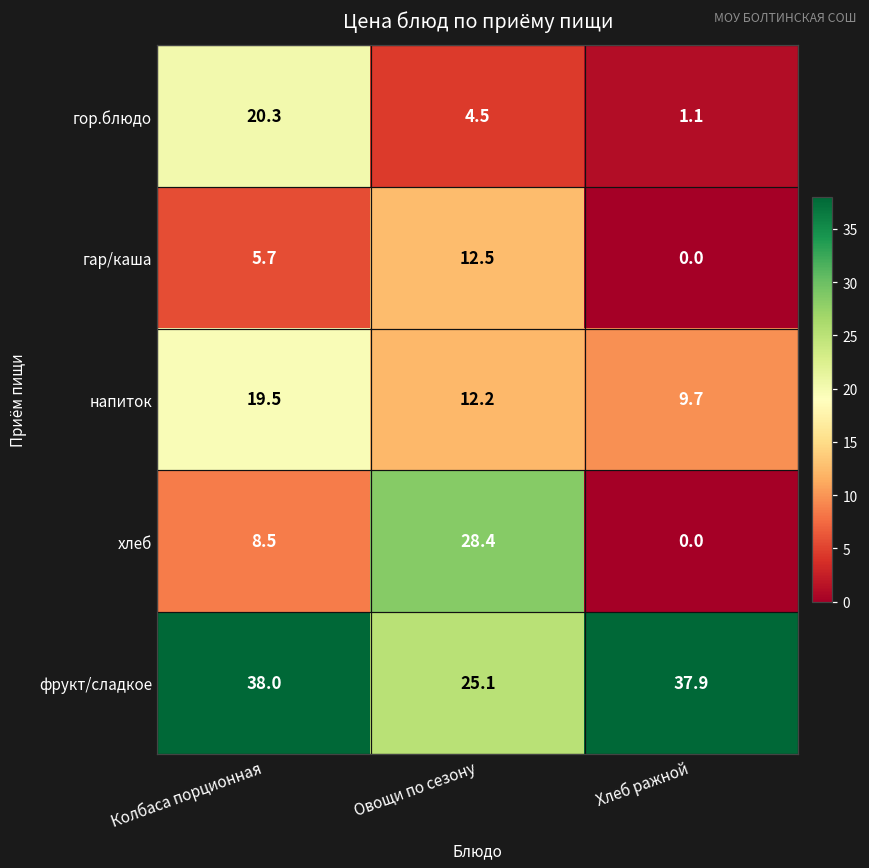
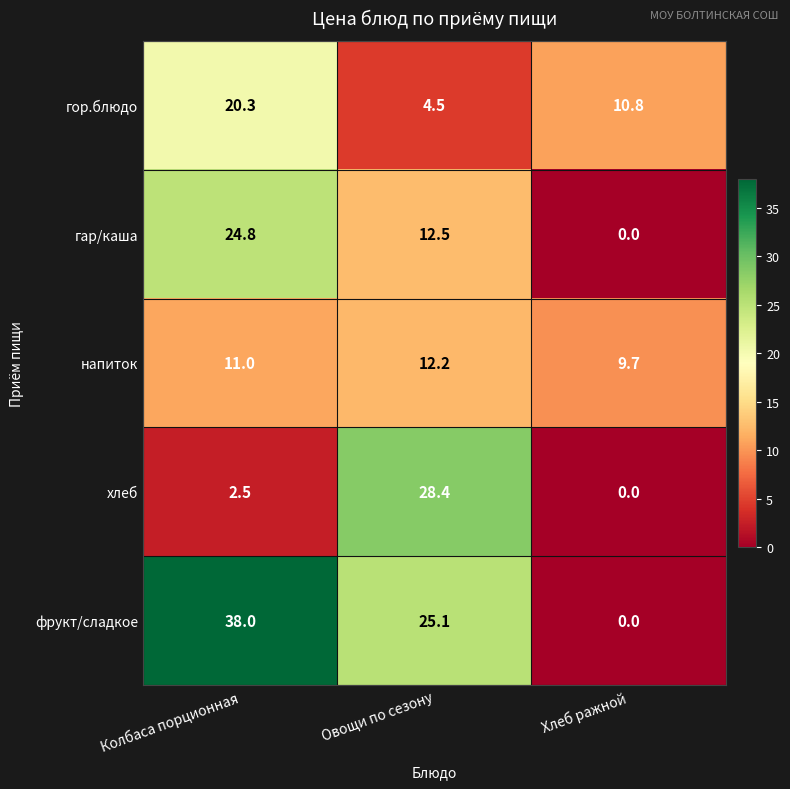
гор.блюдо, Хлеб ражной: 1.1 -> 10.8
гар/каша, Колбаса порционная: 5.7 -> 24.8
напиток, Колбаса порционная: 19.5 -> 11.0
хлеб, Колбаса порционная: 8.5 -> 2.5
фрукт/сладкое, Хлеб ражной: 37.9 -> 0.0
